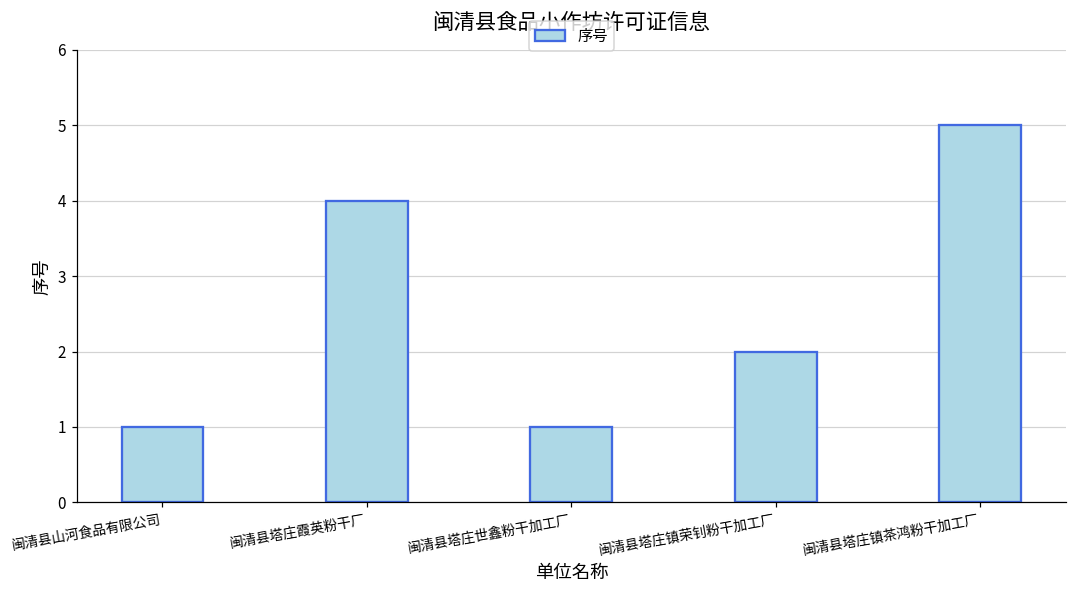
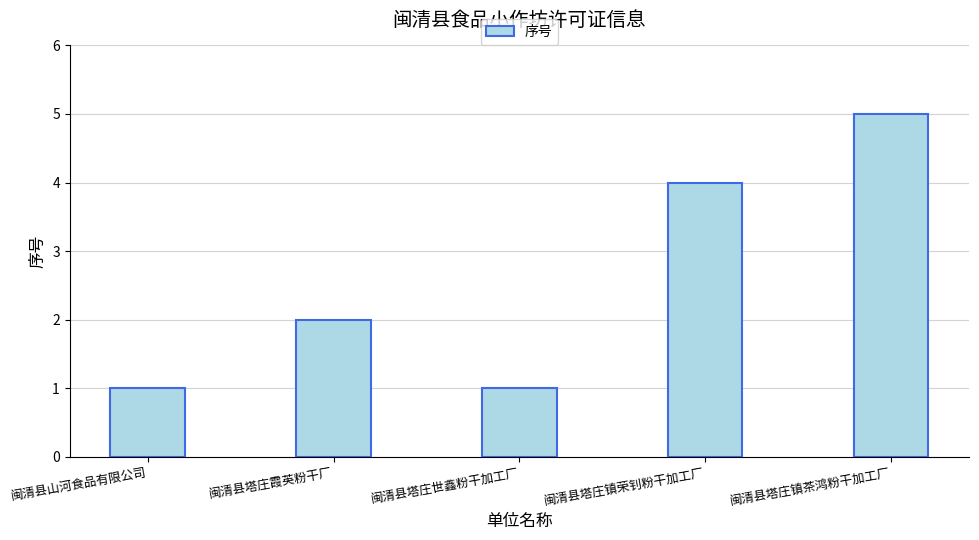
闽清县塔庄霞英粉干厂: 4 -> 2
闽清县塔庄镇荣钊粉干加工厂: 2 -> 4
